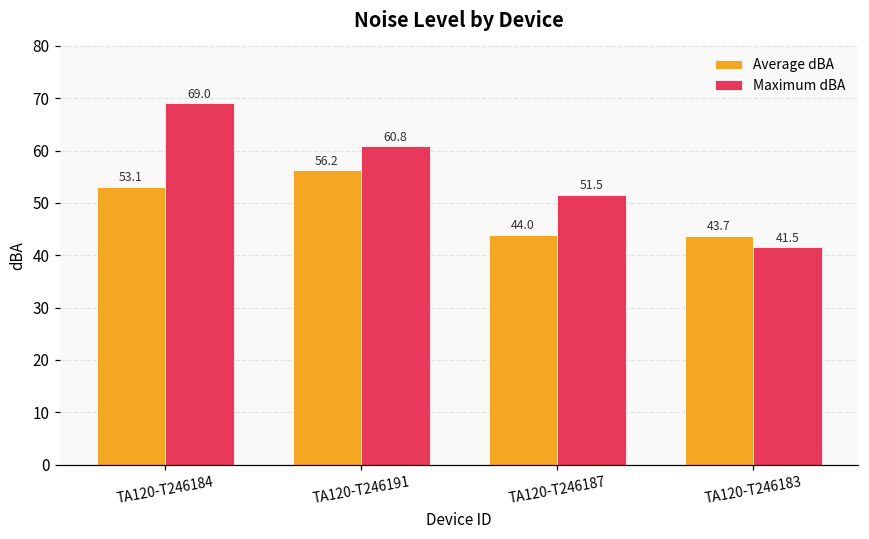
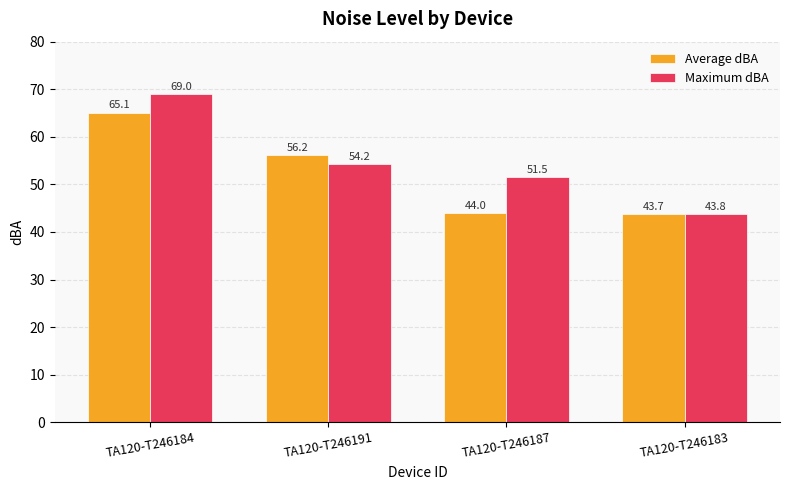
Average dBA, TA120-T246184: 53.1 -> 65.1
Maximum dBA, TA120-T246191: 60.8 -> 54.2
Maximum dBA, TA120-T246183: 41.5 -> 43.8
